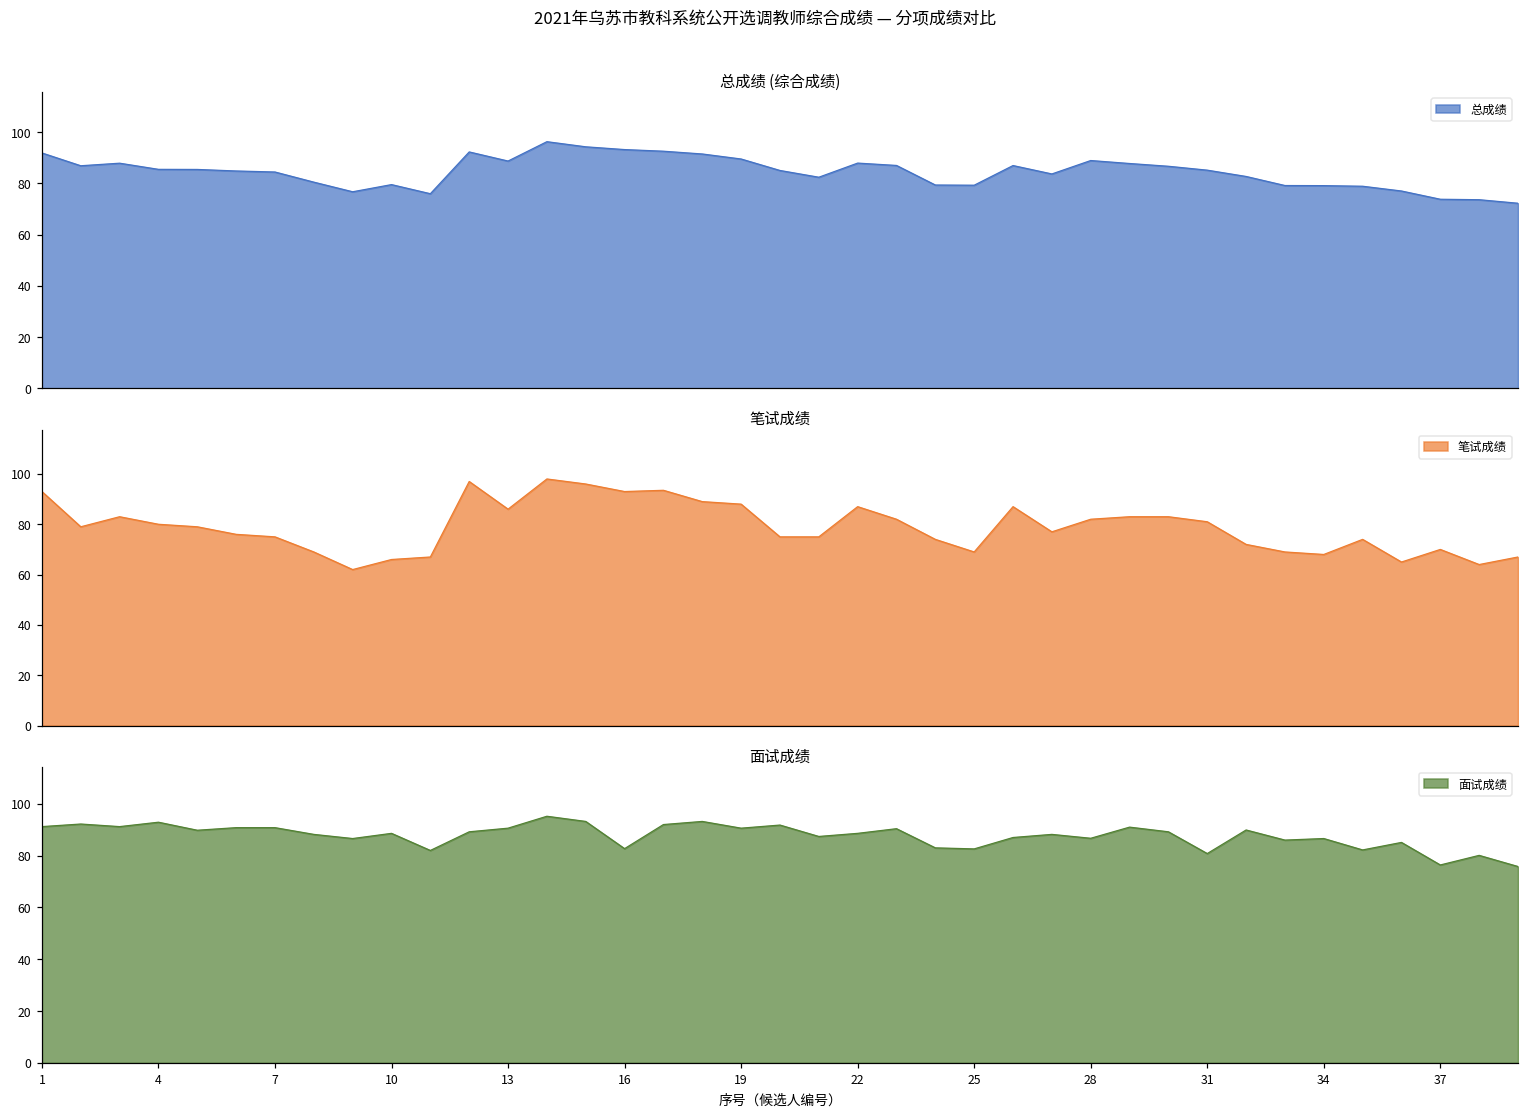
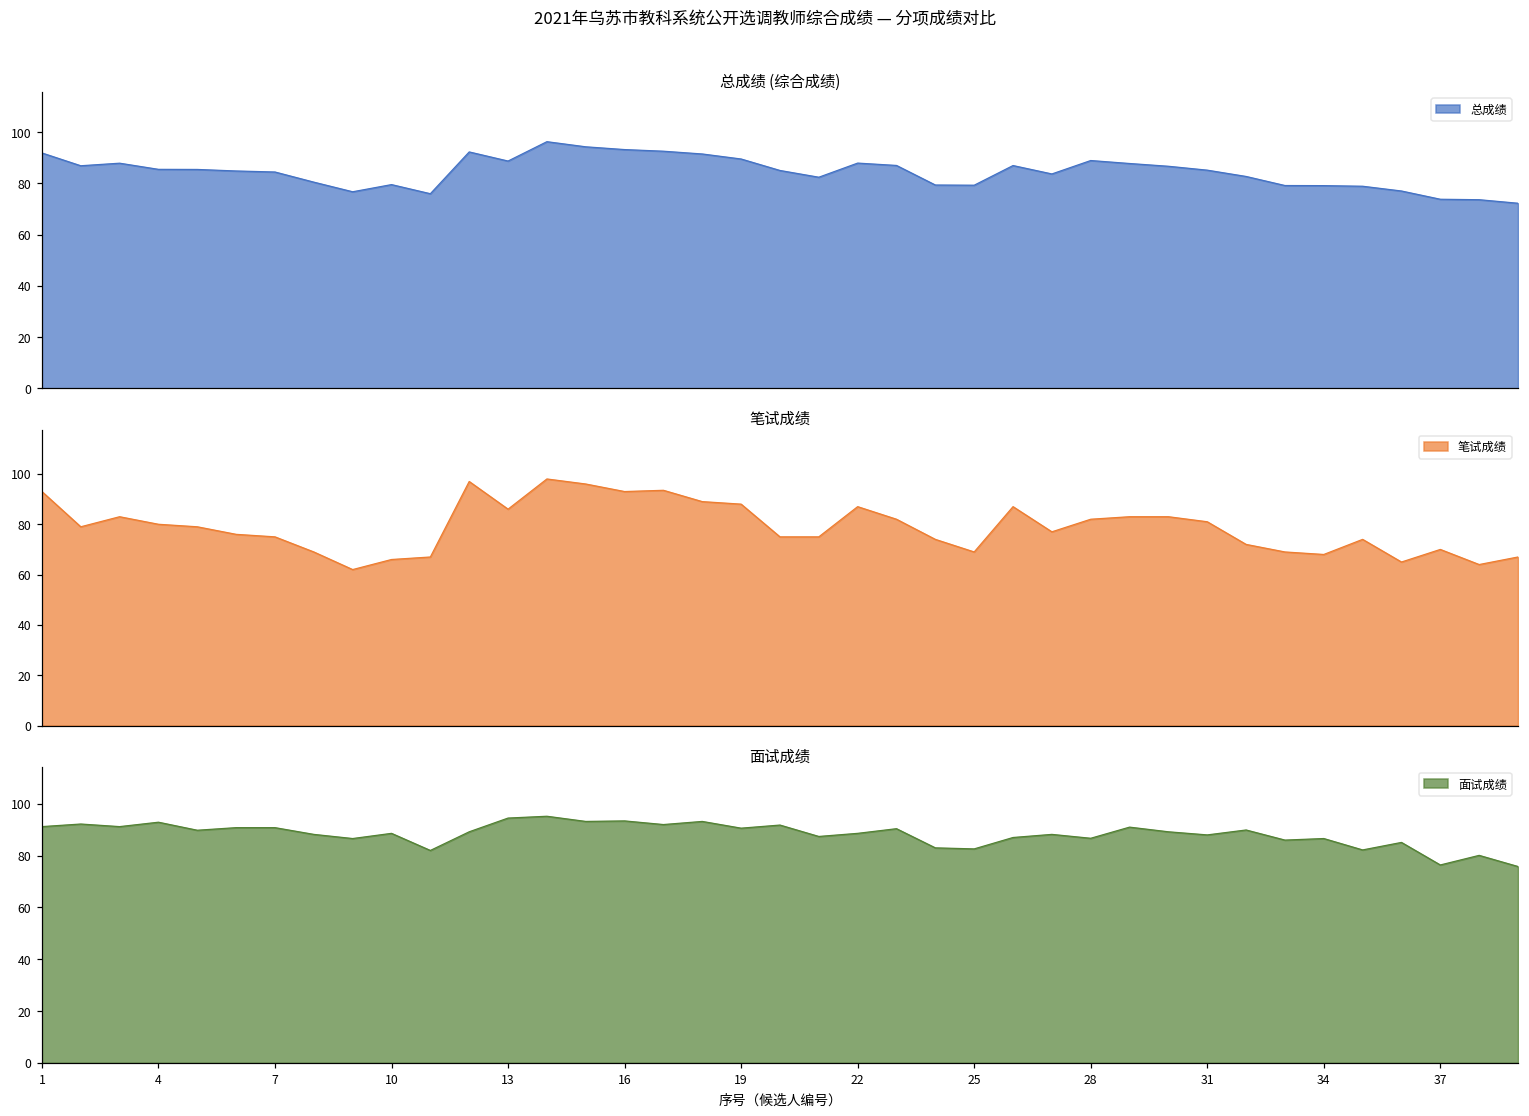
面试成绩, 13: 91 -> 95
面试成绩, 16: 83 -> 93
面试成绩, 31: 81 -> 88
